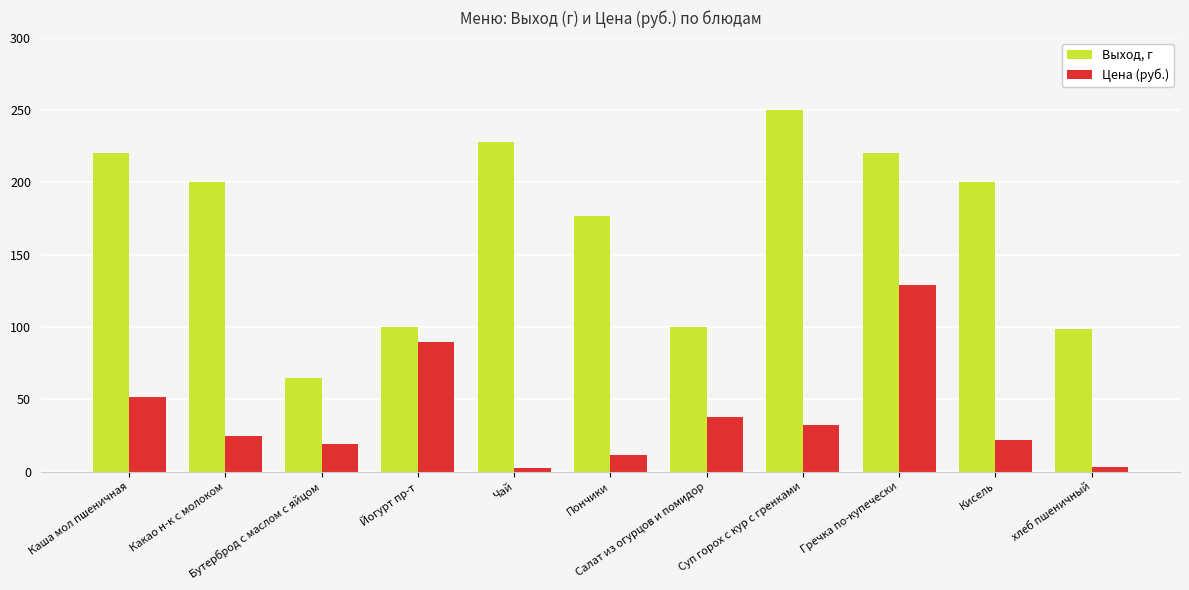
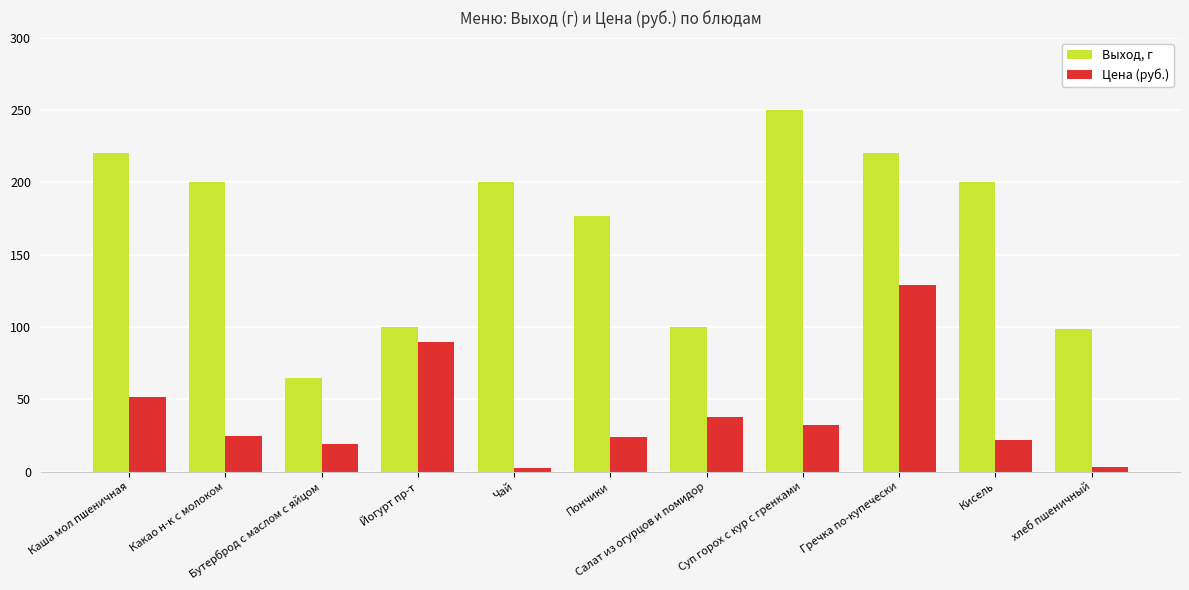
Выход, г, Чай: 228 -> 200
Цена (руб.), Пончики: 12 -> 24
